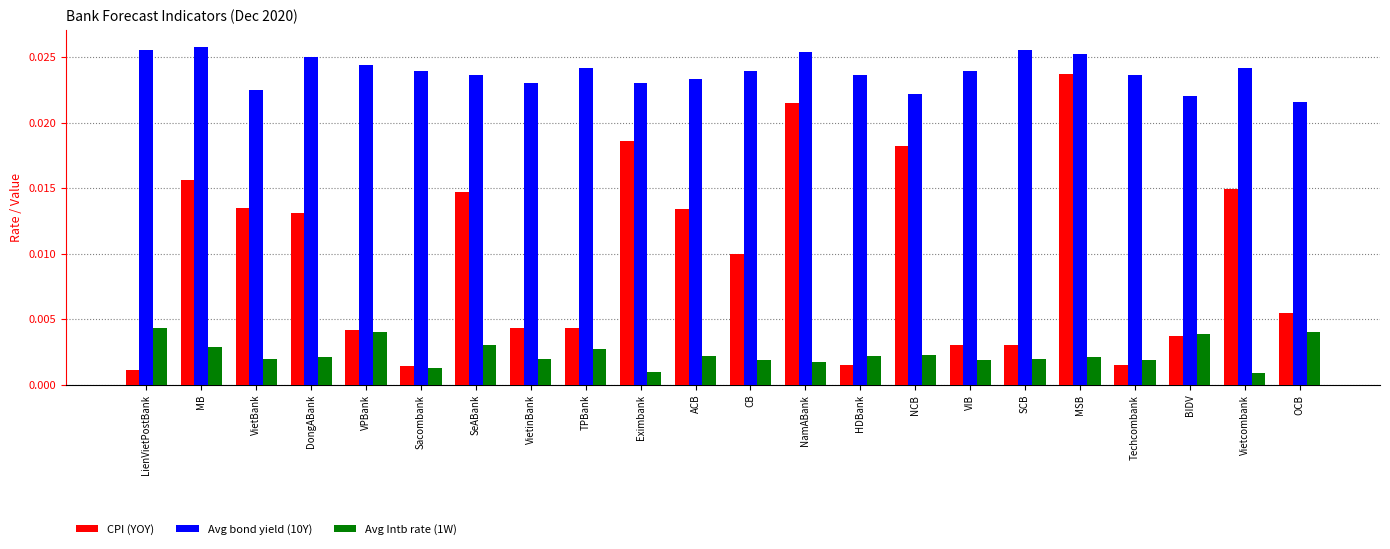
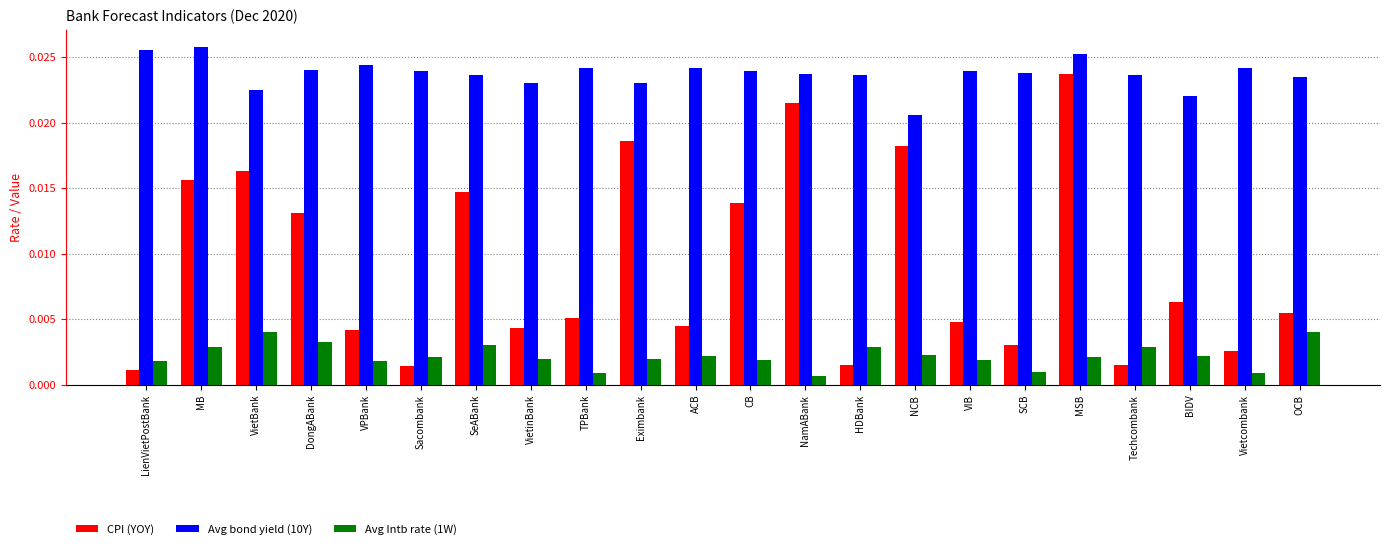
Avg Intb rate (1W), LienVietPostBank: 0.0043 -> 0.0018
CPI (YOY), VietBank: 0.0135 -> 0.0163
Avg Intb rate (1W), VietBank: 0.002 -> 0.004
Avg bond yield (10Y), DongABank: 0.025 -> 0.024
Avg Intb rate (1W), DongABank: 0.0021 -> 0.0033
Avg Intb rate (1W), VPBank: 0.0040 -> 0.0018
Avg Intb rate (1W), Sacombank: 0.0013 -> 0.0021
CPI (YOY), TPBank: 0.0043 -> 0.0051
Avg Intb rate (1W), TPBank: 0.0027 -> 0.0009
Avg Intb rate (1W), Eximbank: 0.001 -> 0.002
CPI (YOY), ACB: 0.0134 -> 0.0045
Avg bond yield (10Y), ACB: 0.0233 -> 0.0242
CPI (YOY), CB: 0.0100 -> 0.0139
Avg bond yield (10Y), NamABank: 0.0254 -> 0.0237
Avg Intb rate (1W), NamABank: 0.0017 -> 0.0007
Avg Intb rate (1W), HDBank: 0.0022 -> 0.0029
Avg bond yield (10Y), NCB: 0.0222 -> 0.0206
CPI (YOY), VIB: 0.0030 -> 0.0048
Avg bond yield (10Y), SCB: 0.0255 -> 0.0238
Avg Intb rate (1W), SCB: 0.002 -> 0.001
Avg Intb rate (1W), Techcombank: 0.0019 -> 0.0029
CPI (YOY), BIDV: 0.0037 -> 0.0063
Avg Intb rate (1W), BIDV: 0.0039 -> 0.0022
CPI (YOY), Vietcombank: 0.0149 -> 0.0026
Avg bond yield (10Y), OCB: 0.0216 -> 0.0235
